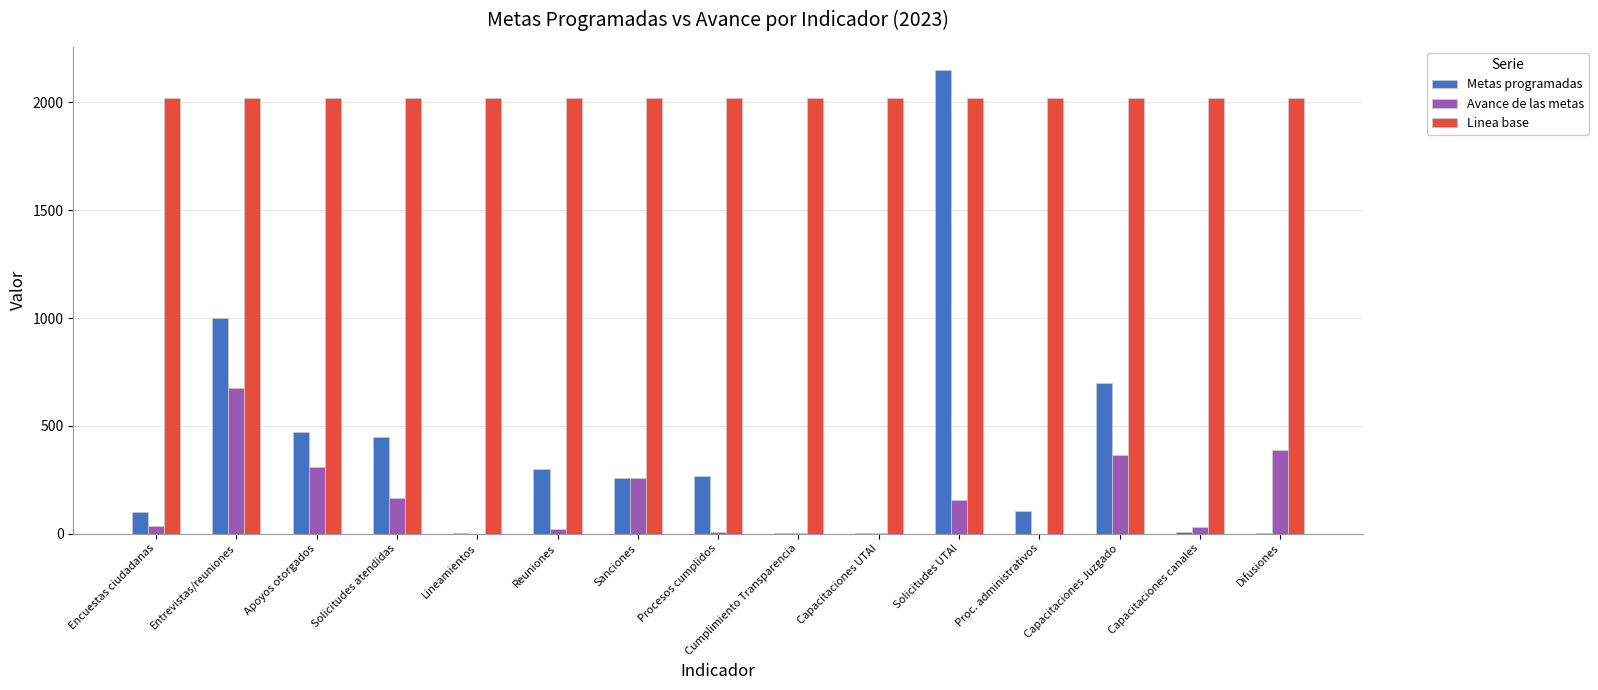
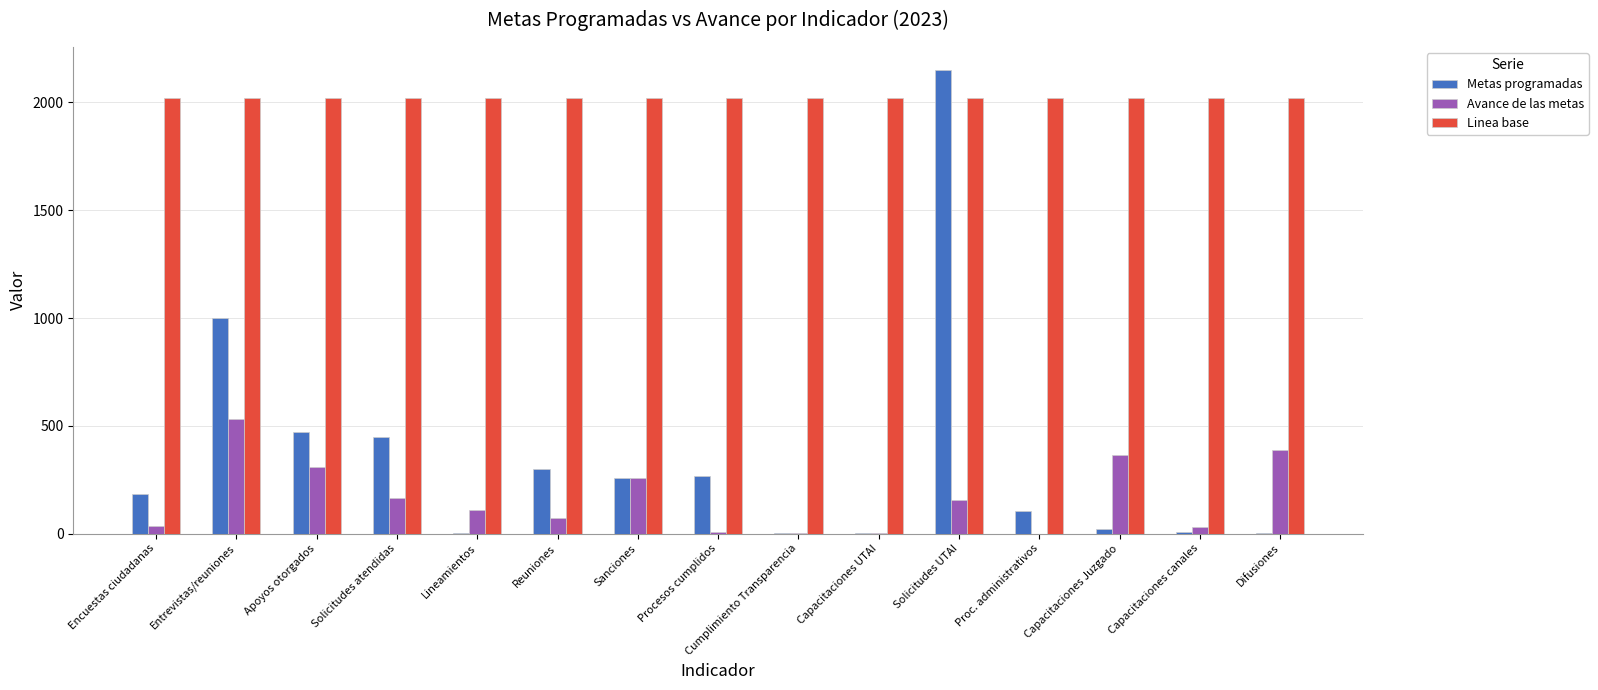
Metas programadas, Encuestas ciudadanas: 100 -> 190
Avance de las metas, Entrevistas/reuniones: 680 -> 530
Avance de las metas, Lineamientos: 0 -> 110
Avance de las metas, Reuniones: 20 -> 70
Metas programadas, Capacitaciones Juzgado: 700 -> 20
